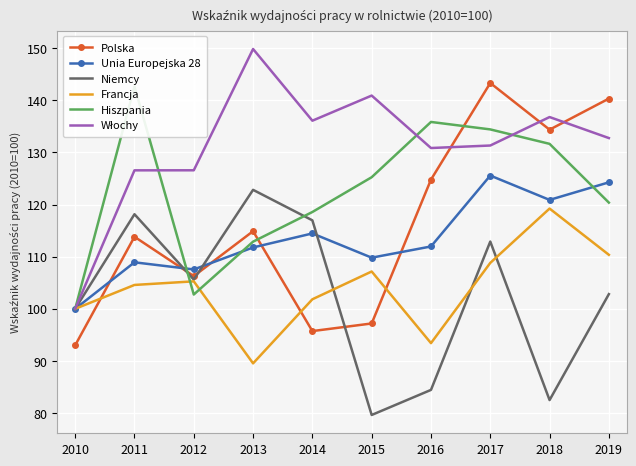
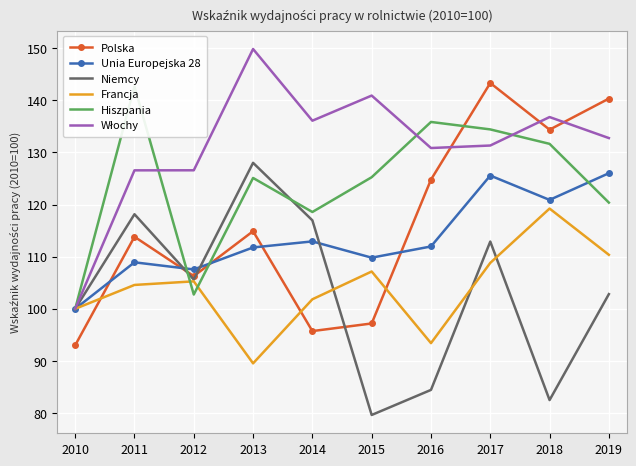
Niemcy, 2013: 123 -> 128
Hiszpania, 2013: 113 -> 125
Unia Europejska 28, 2014: 114 -> 113
Unia Europejska 28, 2019: 124 -> 126
